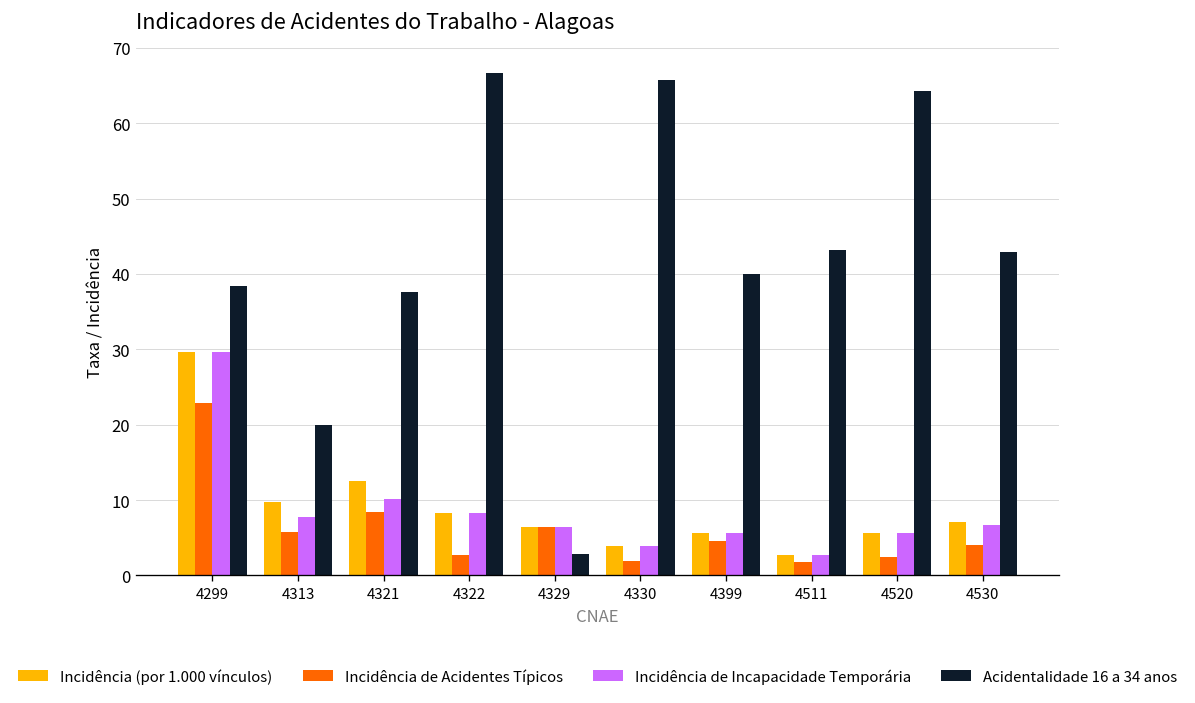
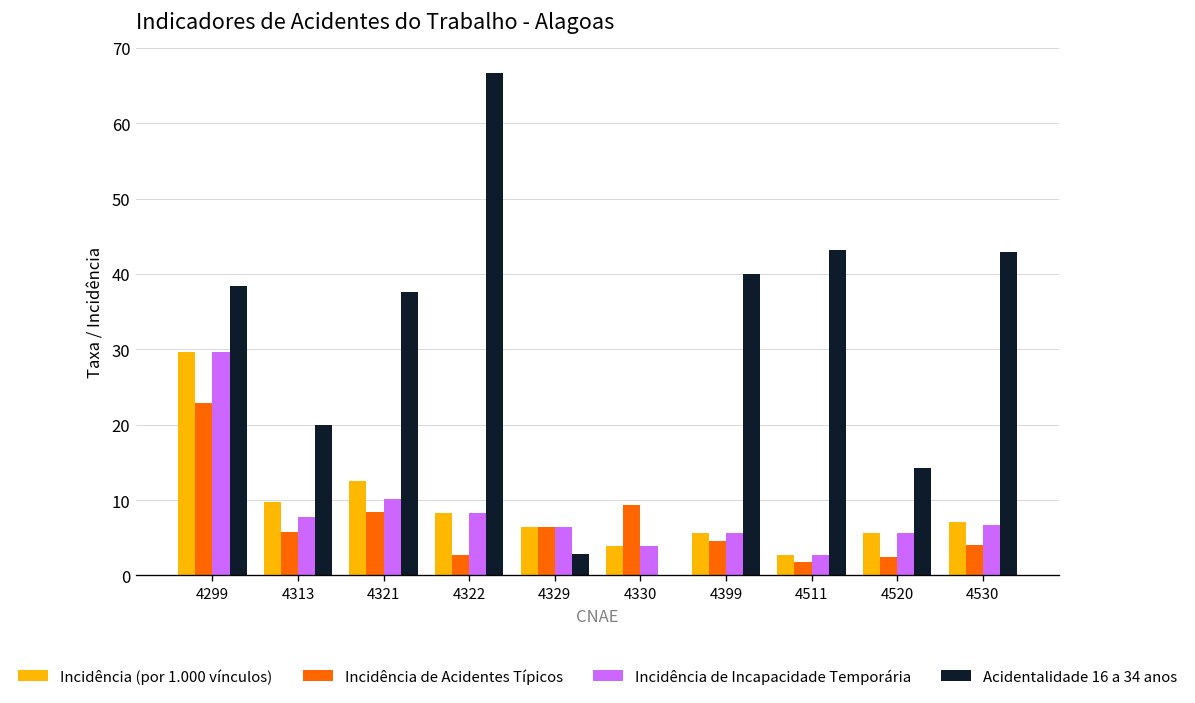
Incidência de Acidentes Típicos, 4330: 2 -> 9
Acidentalidade 16 a 34 anos, 4330: 66 -> 0
Acidentalidade 16 a 34 anos, 4520: 64 -> 14
